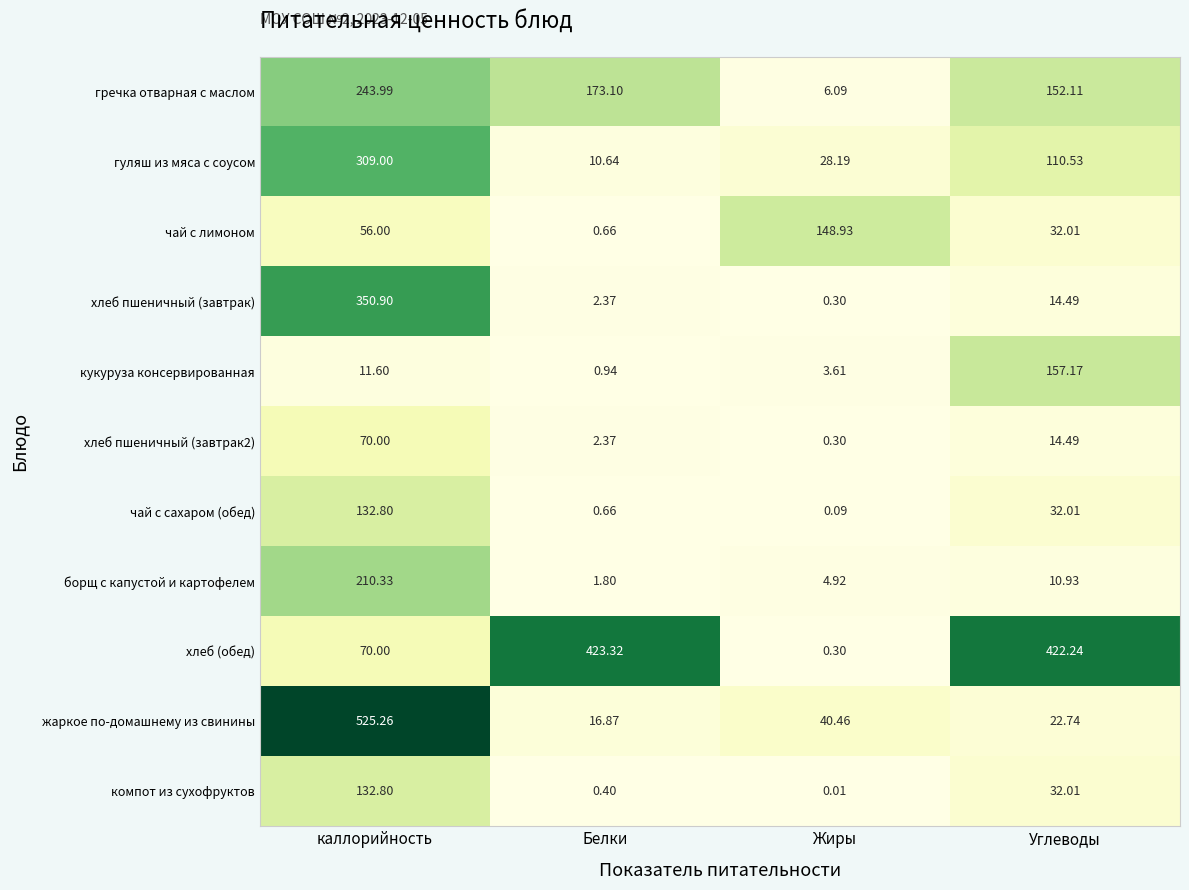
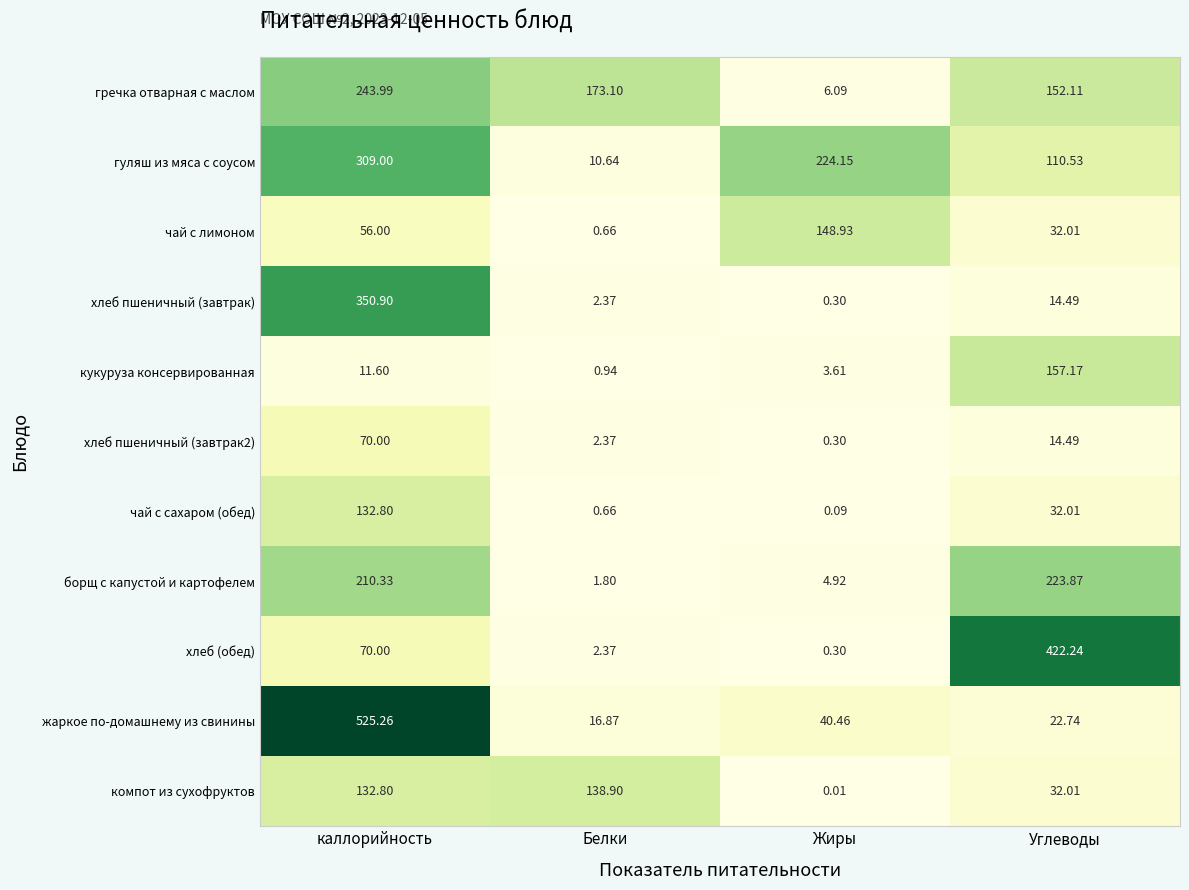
гуляш из мяса с соусом, Жиры: 28.19 -> 224.15
борщ с капустой и картофелем, Углеводы: 10.93 -> 223.87
хлеб (обед), Белки: 423.32 -> 2.37
компот из сухофруктов, Белки: 0.40 -> 138.90
